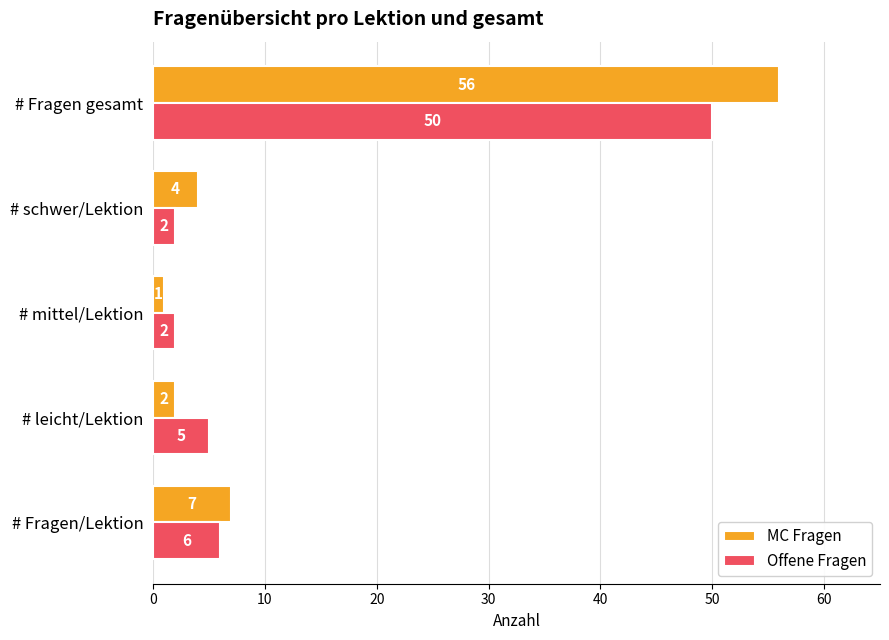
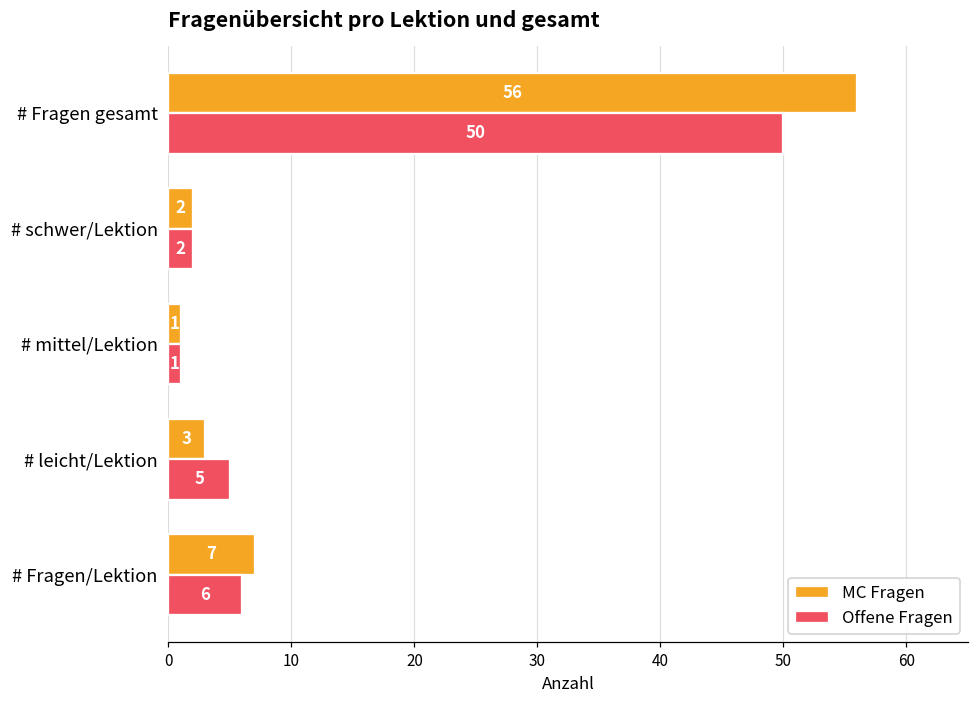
MC Fragen, # schwer/Lektion: 4 -> 2
Offene Fragen, # mittel/Lektion: 2 -> 1
MC Fragen, # leicht/Lektion: 2 -> 3
